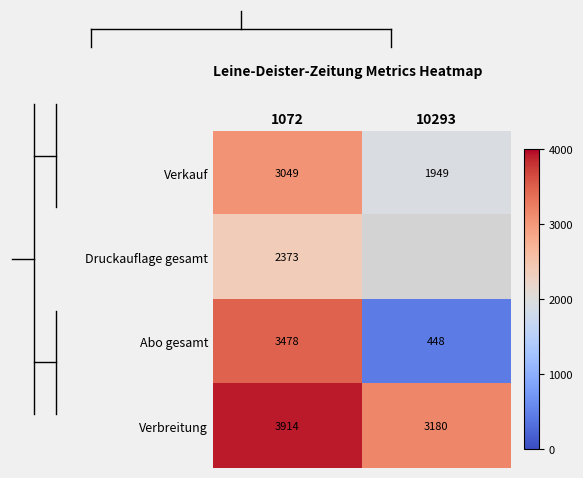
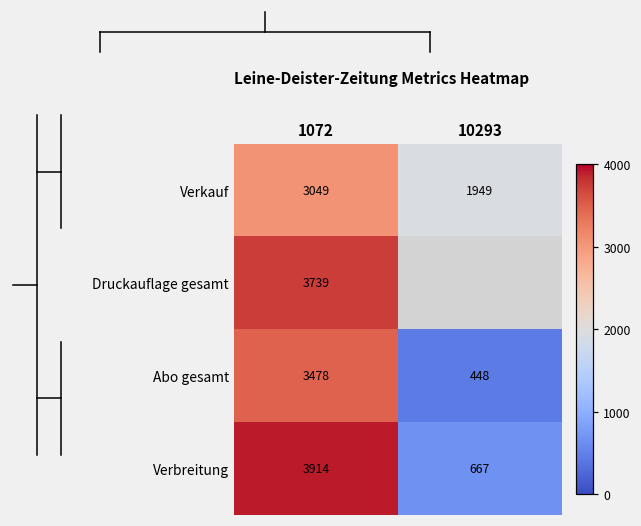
Leine-Deister-Zeitung Metrics Heatmap, Druckauflage gesamt, 1072: 2373 -> 3739
Leine-Deister-Zeitung Metrics Heatmap, Verbreitung, 10293: 3180 -> 667
